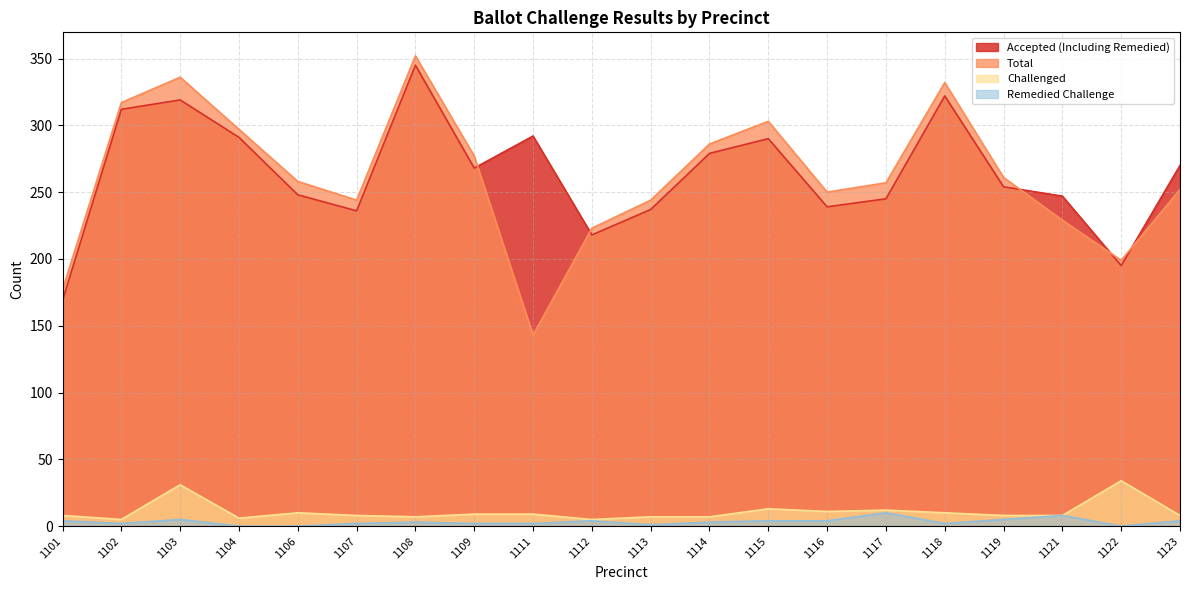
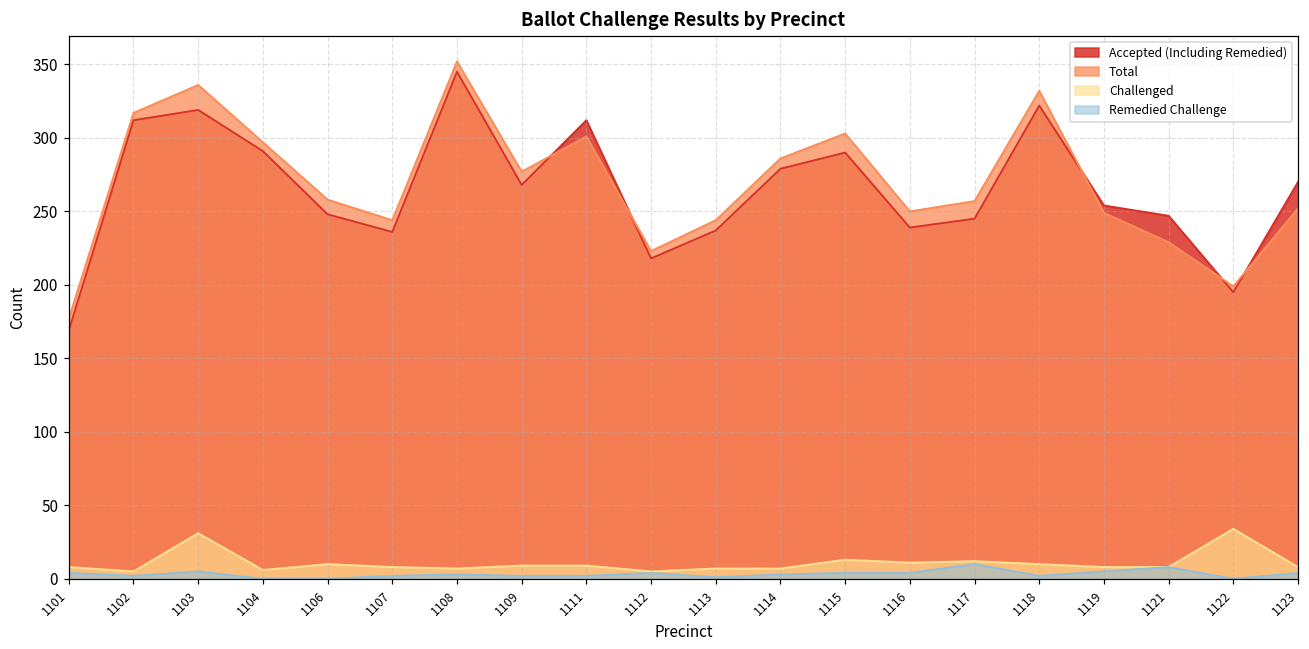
Accepted (Including Remedied), 1111: 292 -> 312
Total, 1111: 143 -> 301
Total, 1119: 261 -> 249
